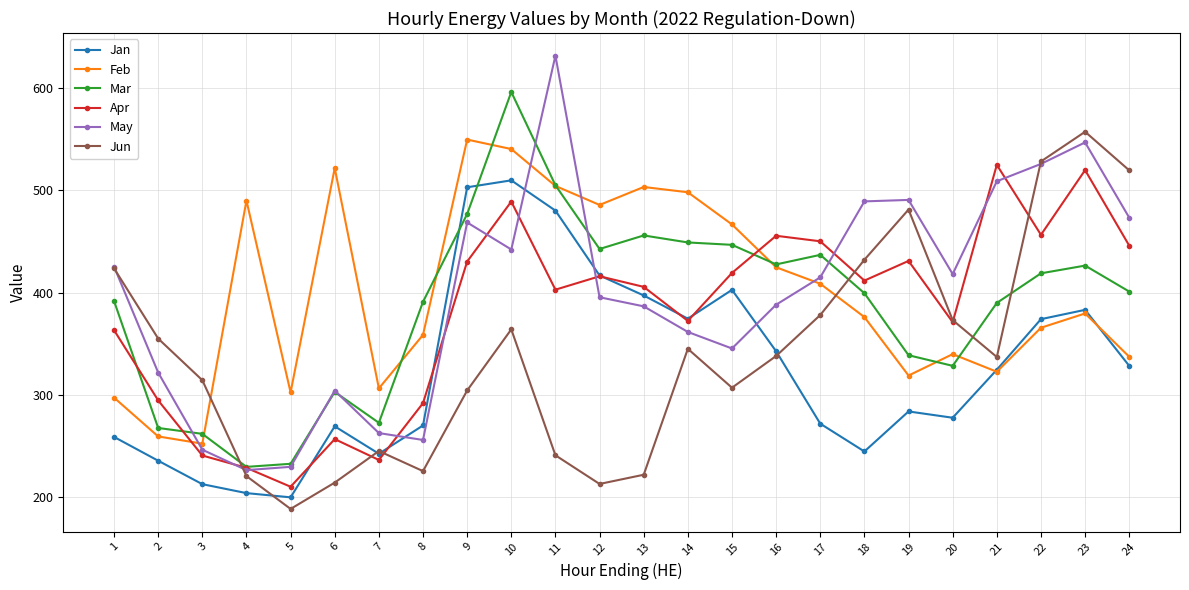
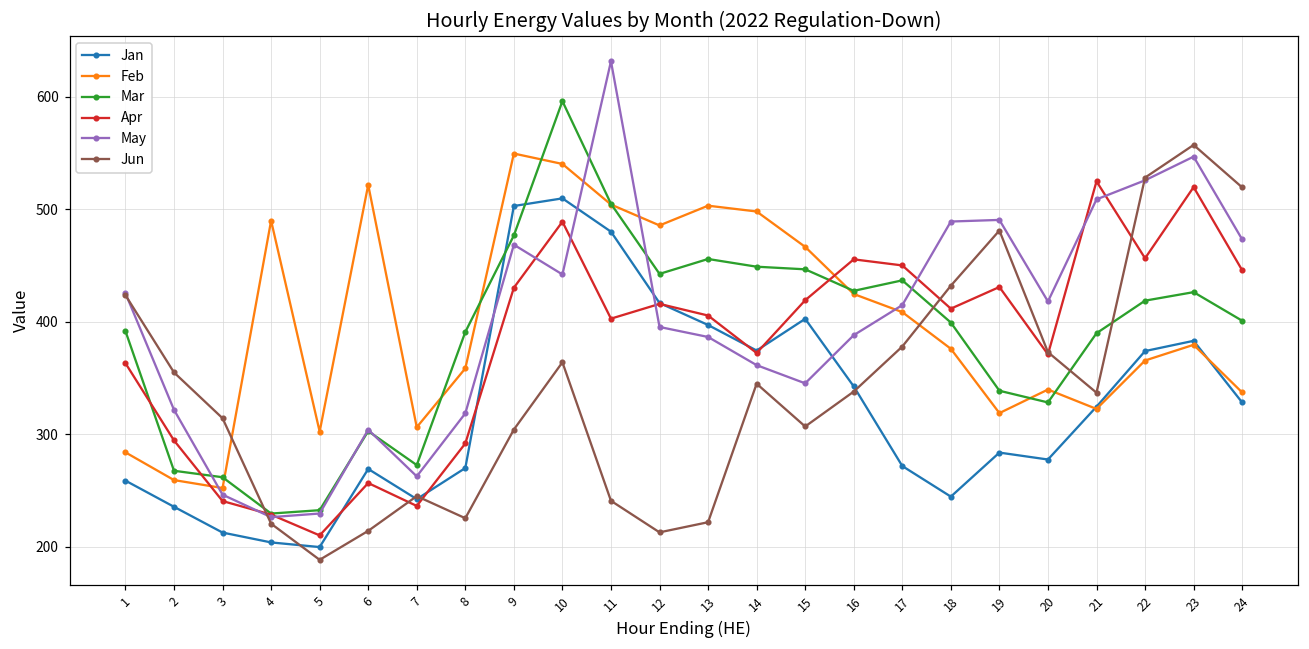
Feb, 1: 297 -> 284
May, 8: 256 -> 319
